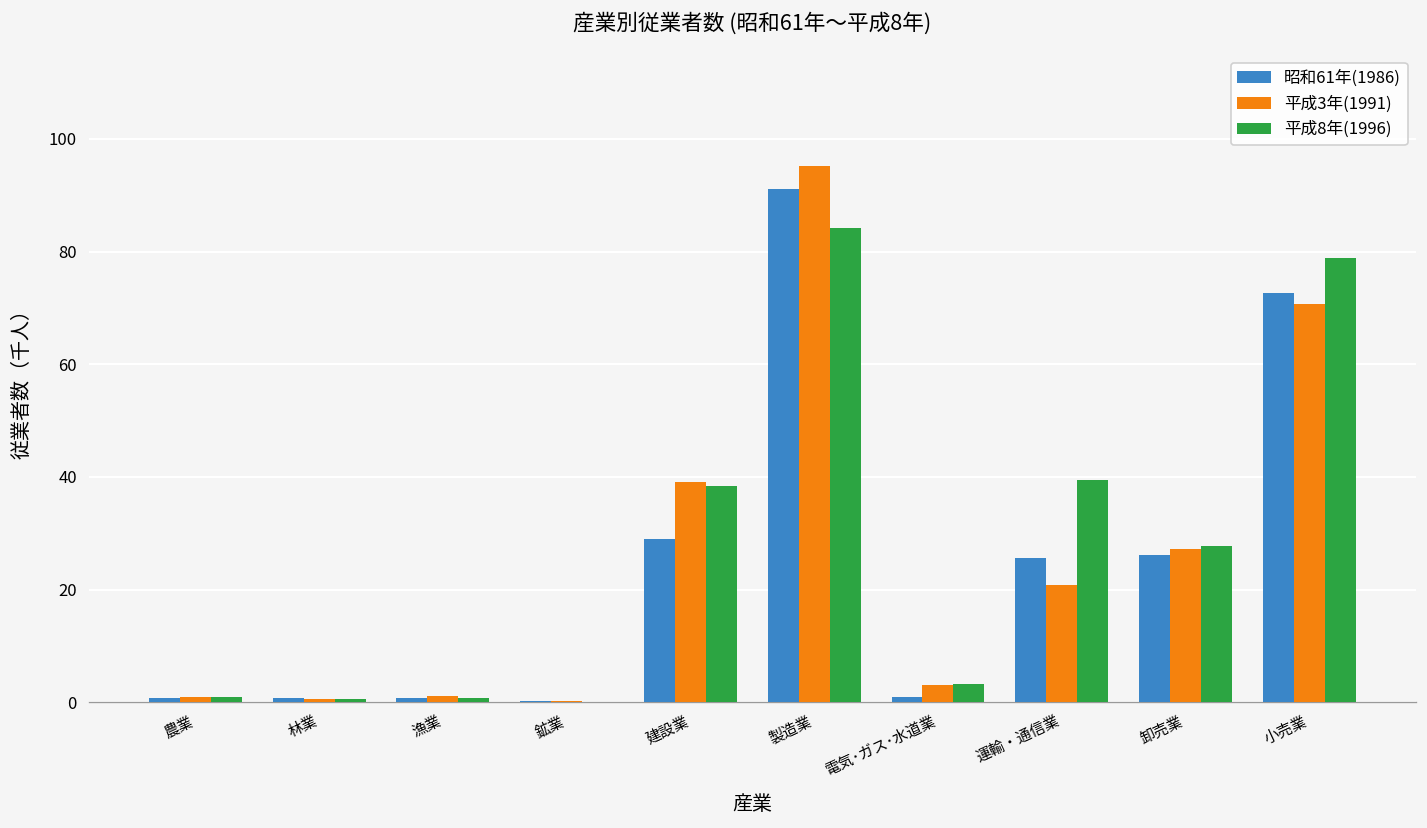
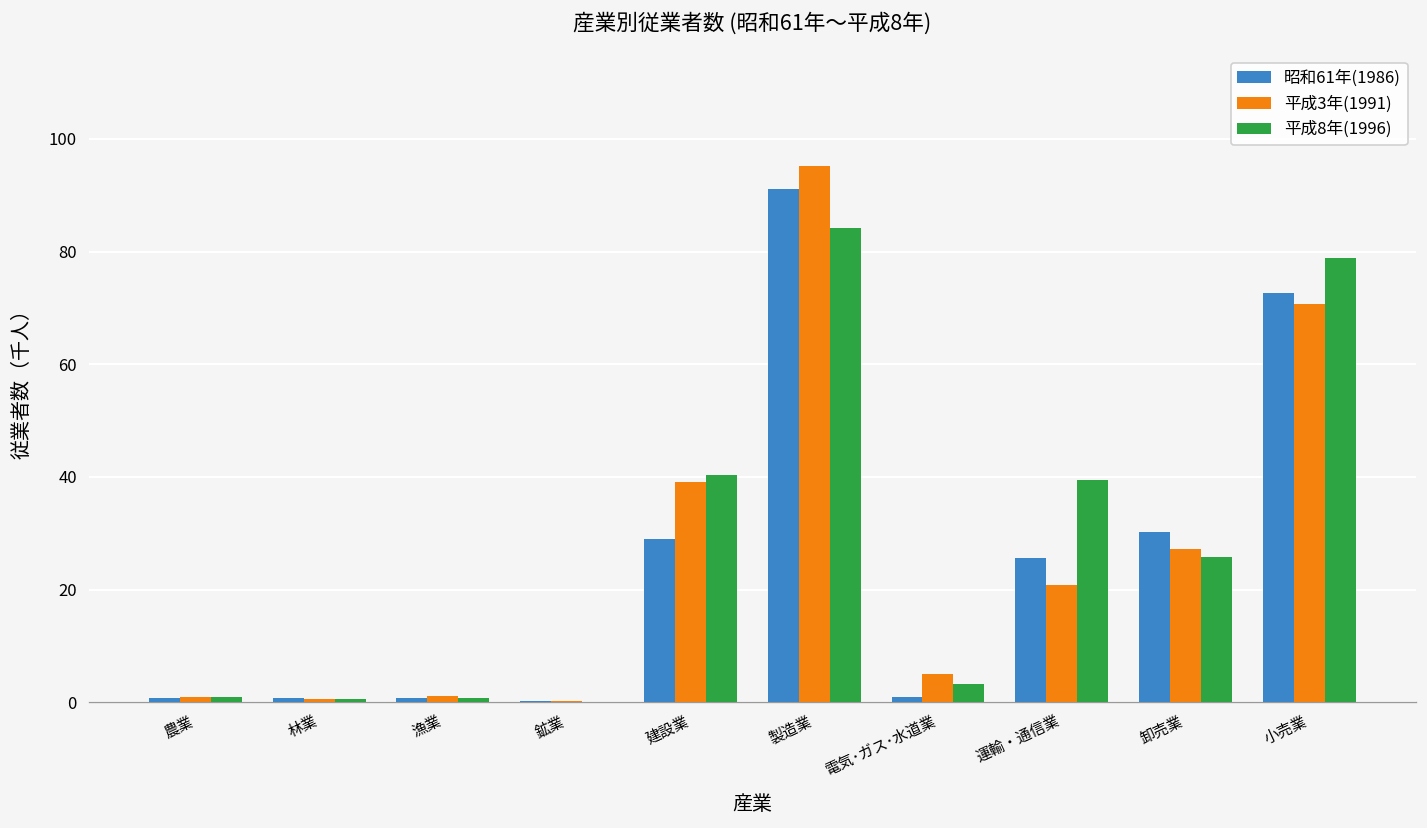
平成8年(1996), 建設業: 38 -> 40
平成3年(1991), 電気･ガス･水道業: 3 -> 5
昭和61年(1986), 卸売業: 26 -> 30
平成8年(1996), 卸売業: 28 -> 26
